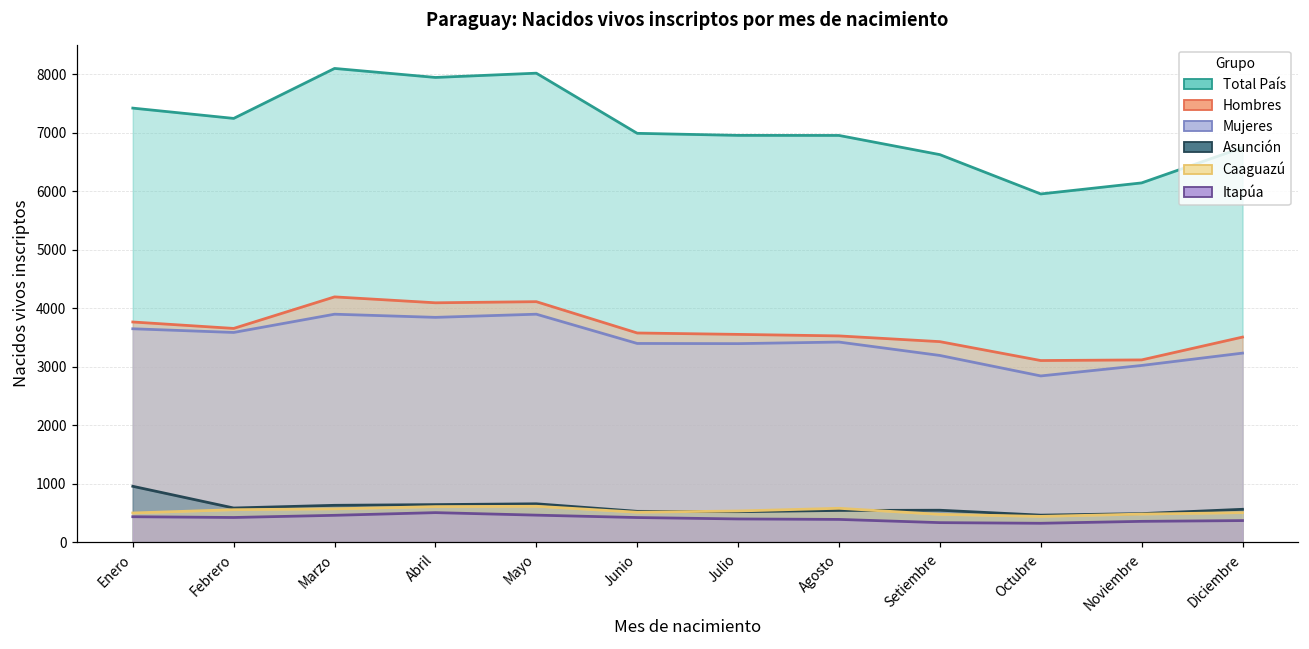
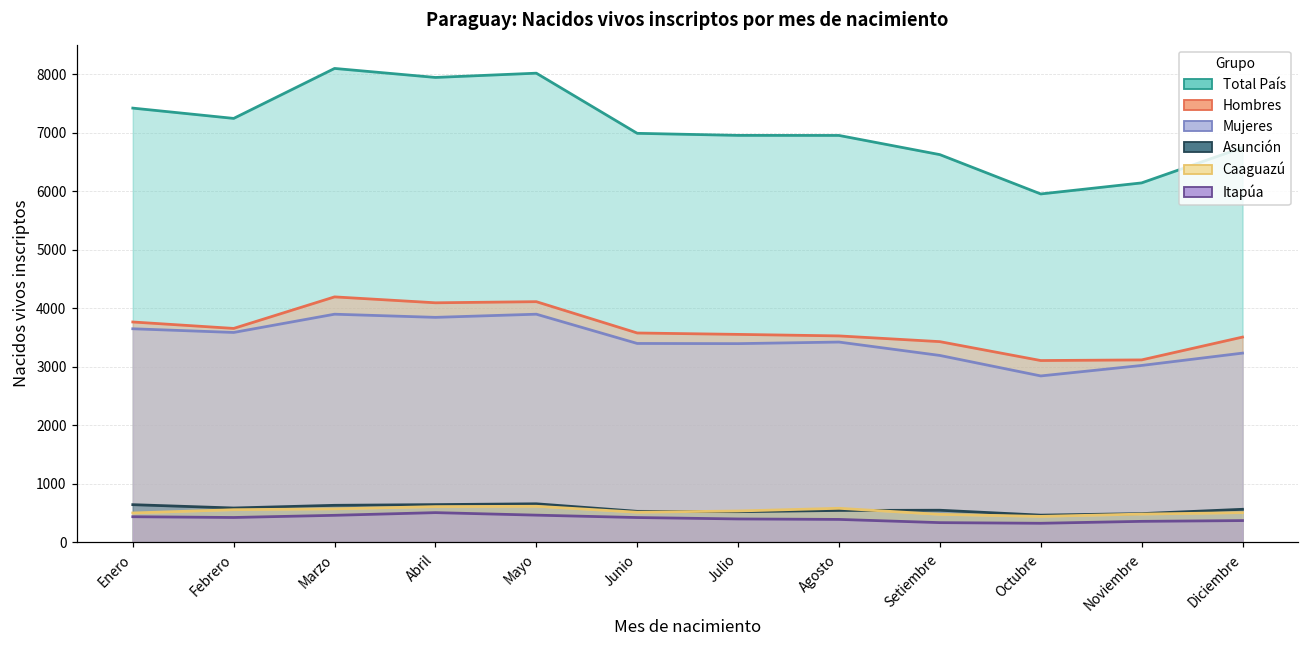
Asunción, Enero: 1000 -> 600
